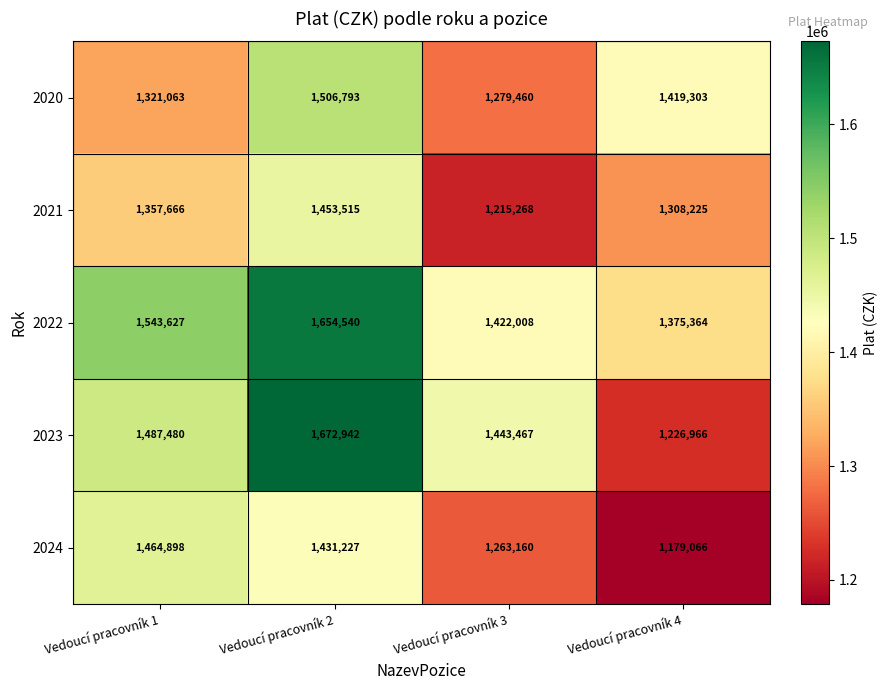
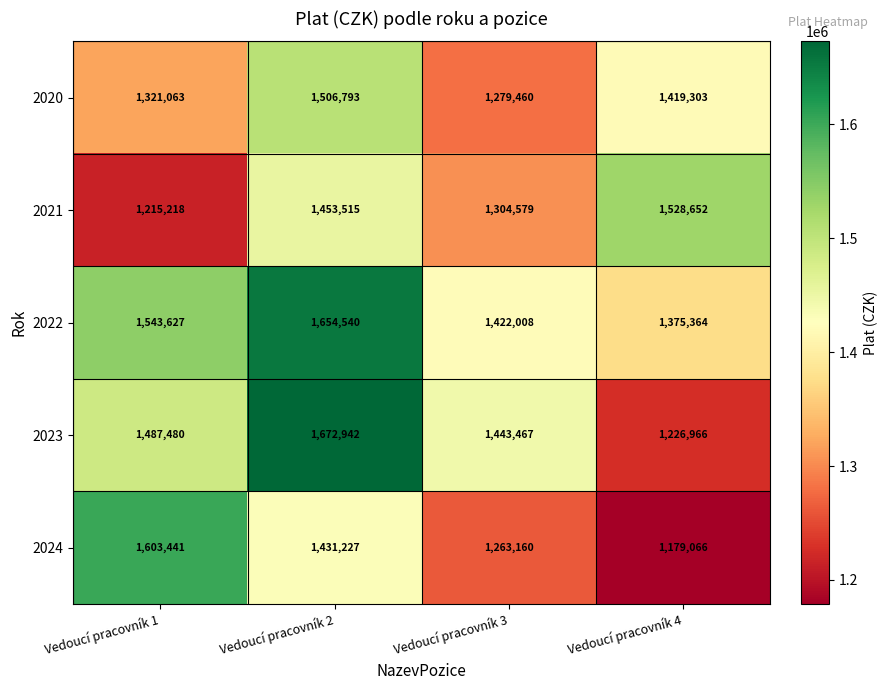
2021, Vedoucí pracovník 1: 1,357,666 -> 1,215,218
2021, Vedoucí pracovník 3: 1,215,268 -> 1,304,579
2021, Vedoucí pracovník 4: 1,308,225 -> 1,528,652
2024, Vedoucí pracovník 1: 1,464,898 -> 1,603,441
